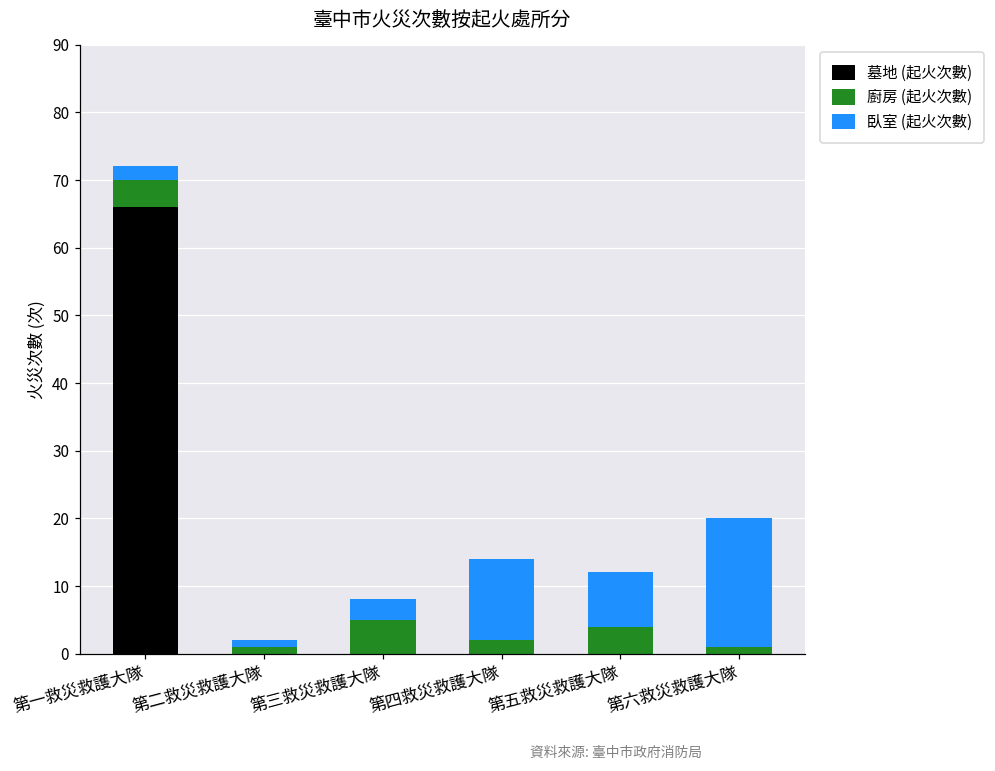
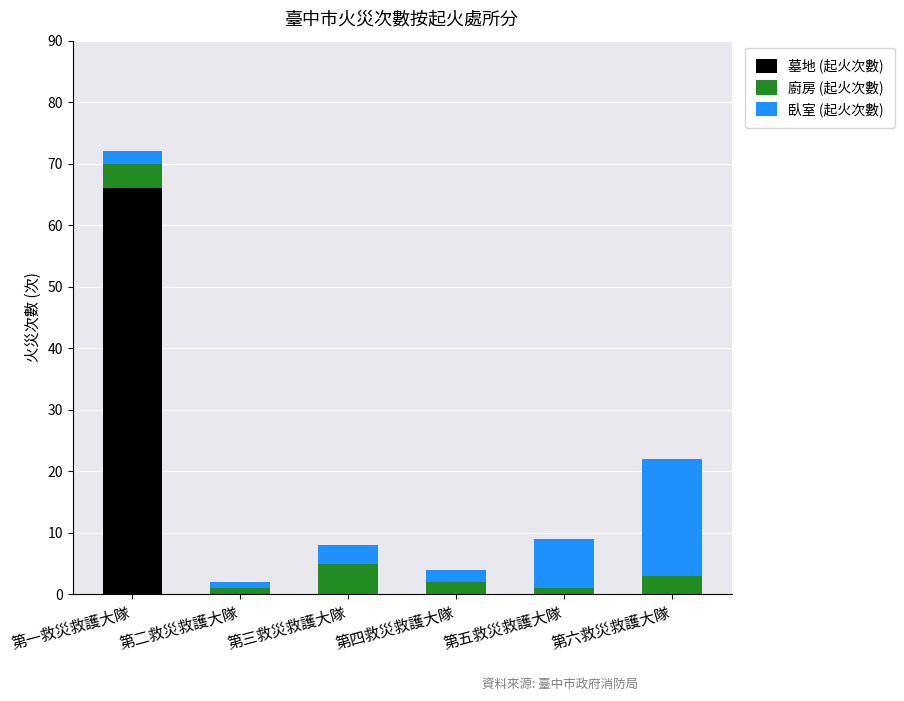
臥室 (起火次數), 第四救災救護大隊: 12 -> 2
廚房 (起火次數), 第五救災救護大隊: 4 -> 1
廚房 (起火次數), 第六救災救護大隊: 1 -> 3
